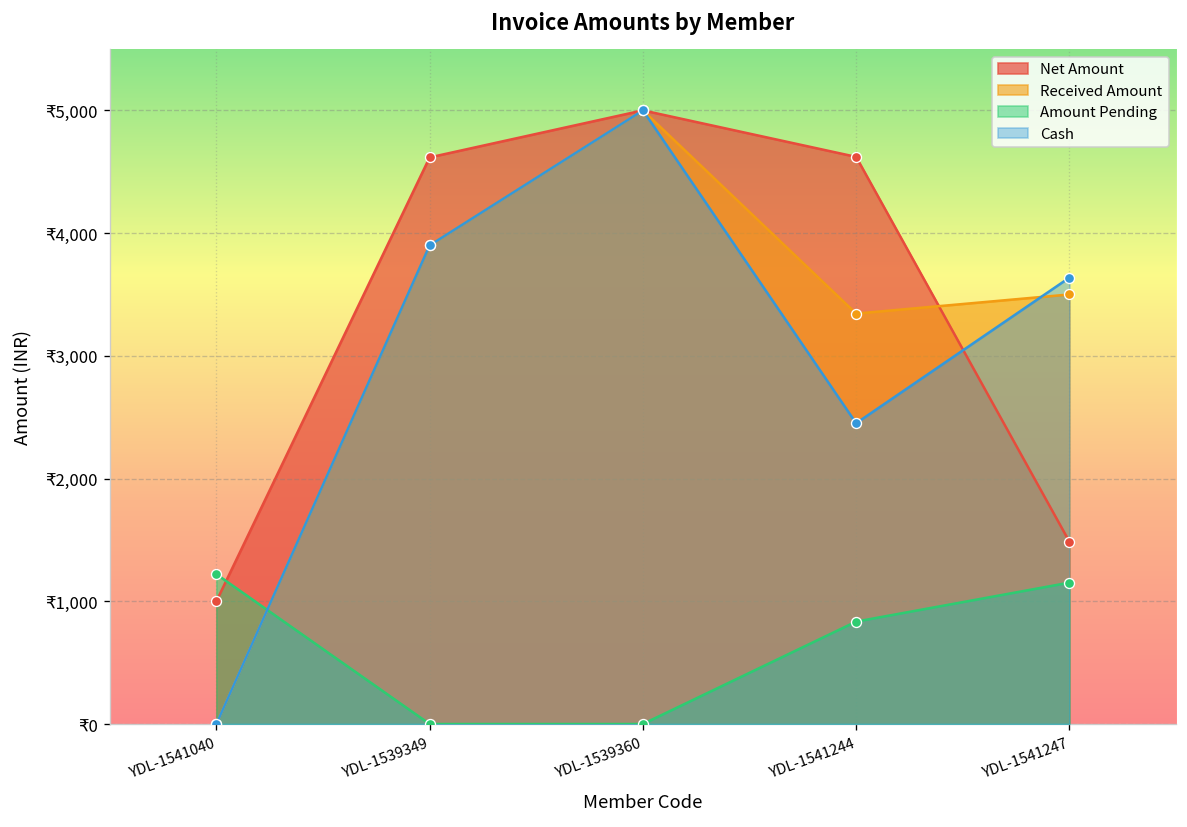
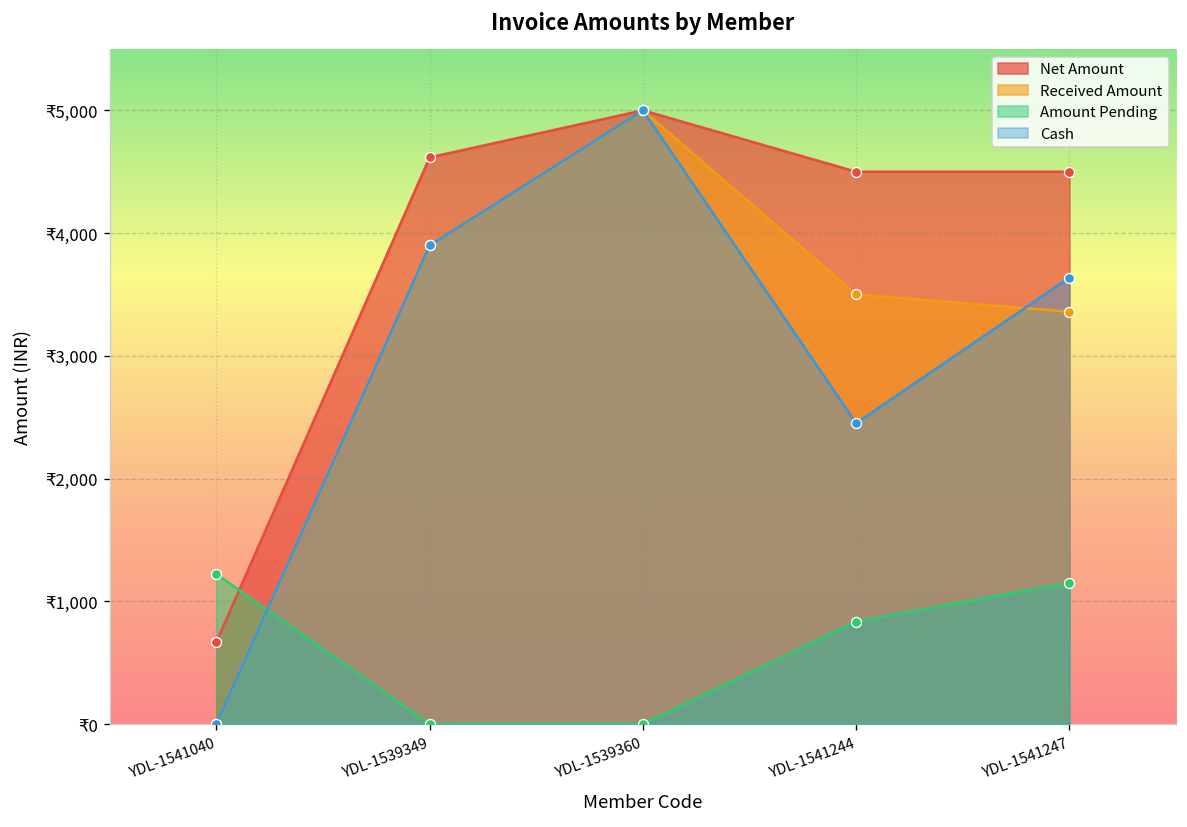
Net Amount, YDL-1541040: ₹1,000 -> ₹670
Net Amount, YDL-1541244: ₹4,620 -> ₹4,500
Received Amount, YDL-1541244: ₹3,340 -> ₹3,500
Net Amount, YDL-1541247: ₹1,490 -> ₹4,500
Received Amount, YDL-1541247: ₹3,500 -> ₹3,360
